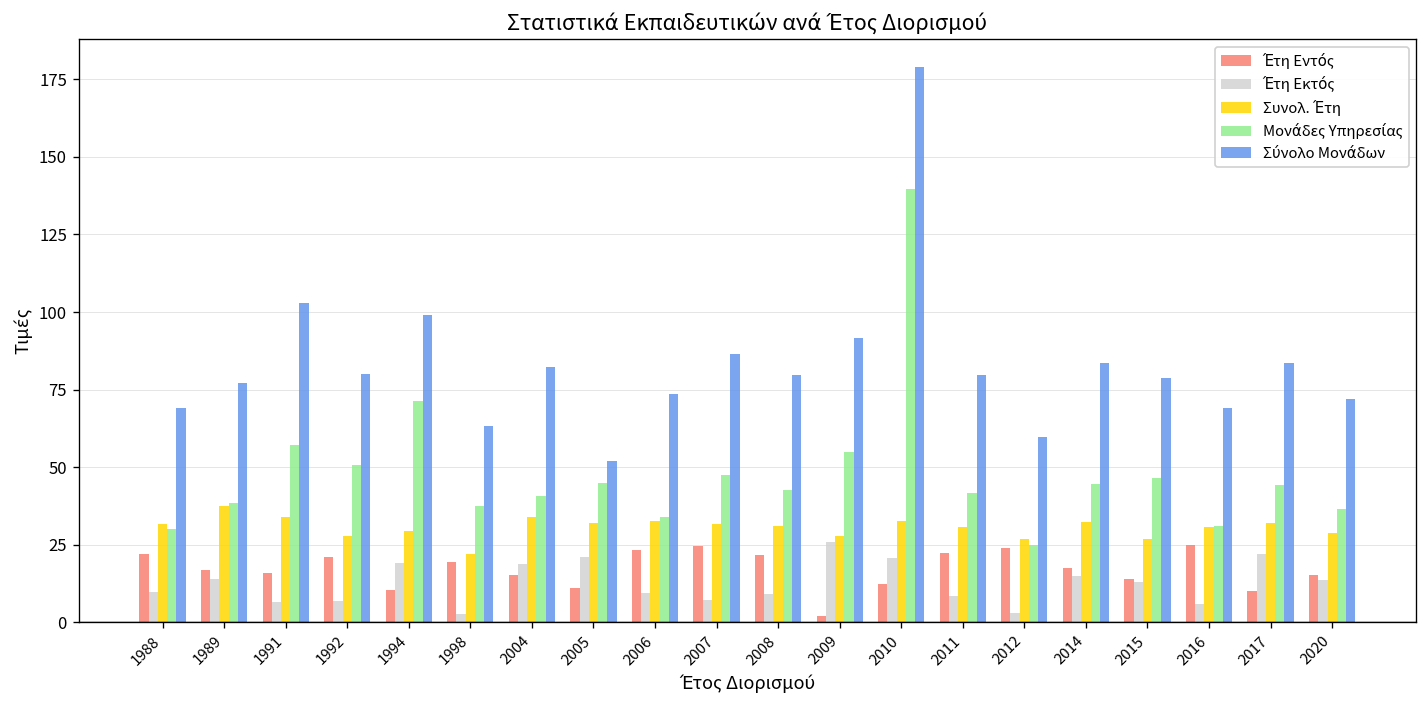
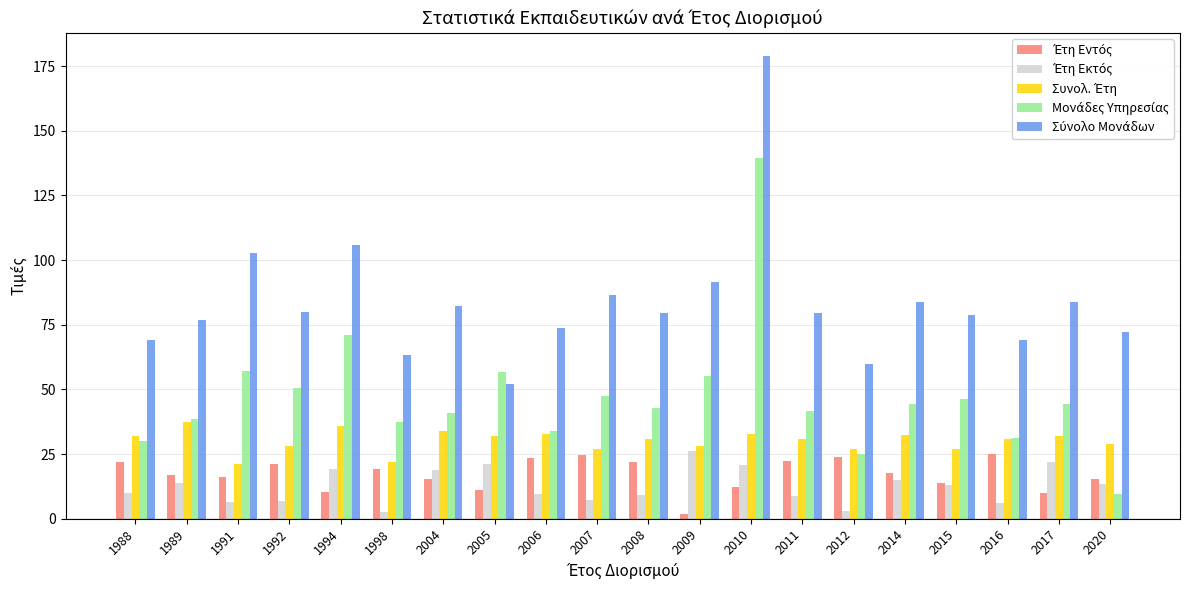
Συνολ. Έτη, 1991: 34 -> 21
Συνολ. Έτη, 1994: 30 -> 36
Σύνολο Μονάδων, 1994: 99 -> 106
Μονάδες Υπηρεσίας, 2005: 45 -> 57
Συνολ. Έτη, 2007: 32 -> 27
Μονάδες Υπηρεσίας, 2020: 37 -> 10
